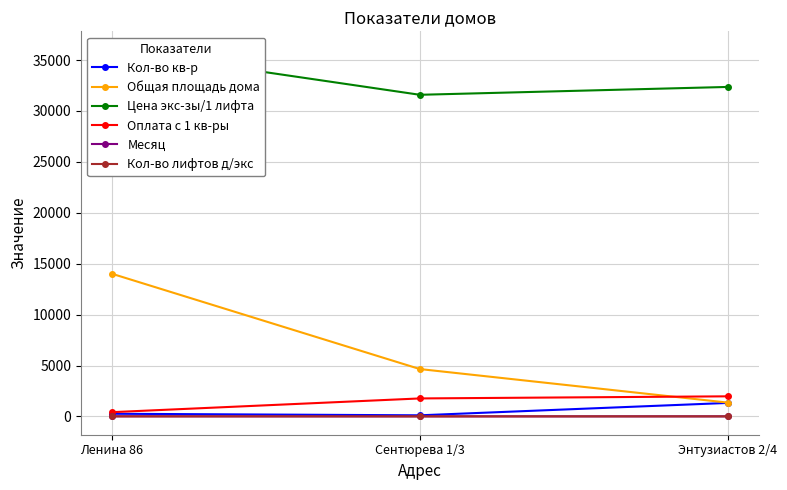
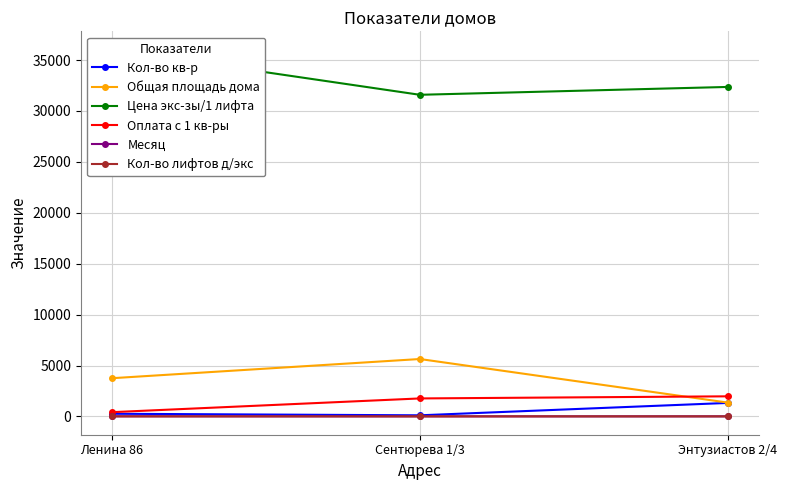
Общая площадь дома, Ленина 86: 14000 -> 3800
Общая площадь дома, Сентюрева 1/3: 4700 -> 5600
